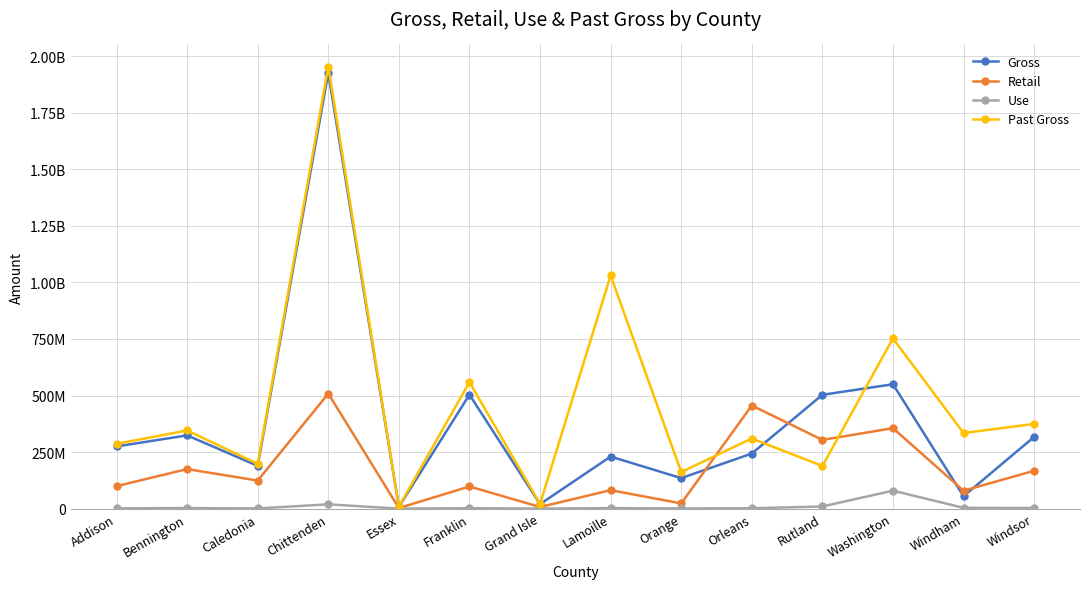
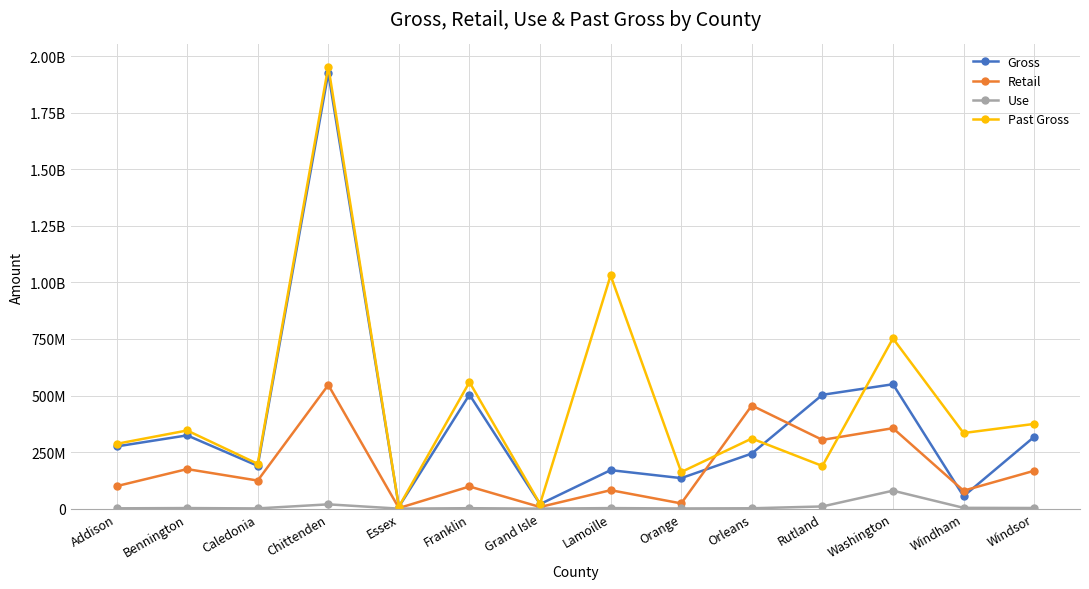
Retail, Chittenden: 510000000 -> 550000000
Gross, Lamoille: 230000000 -> 170000000
